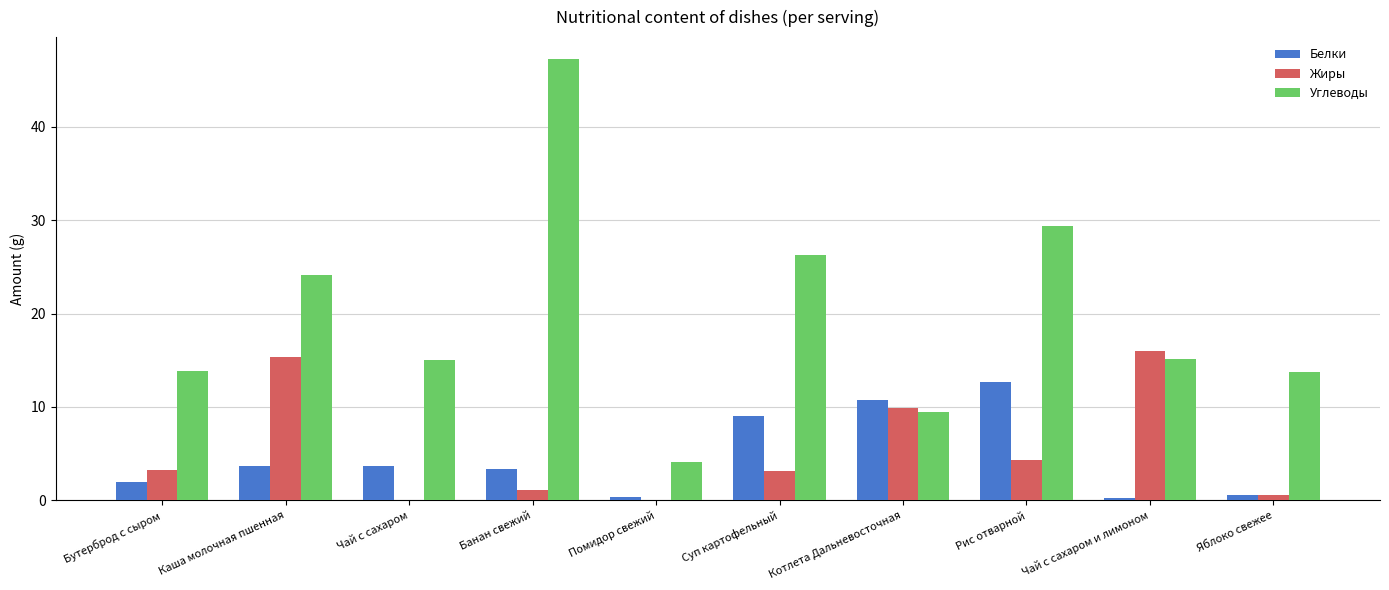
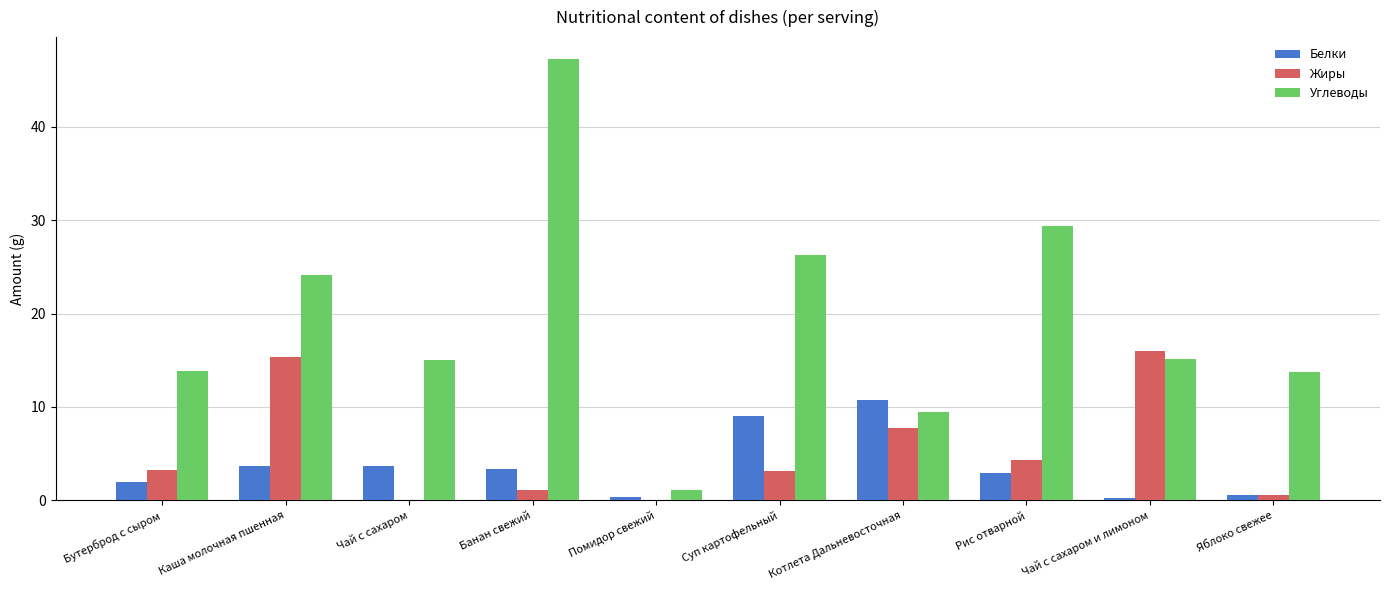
Углеводы, Помидор свежий: 4 -> 1
Жиры, Котлета Дальневосточная: 10 -> 8
Белки, Рис отварной: 13 -> 3
